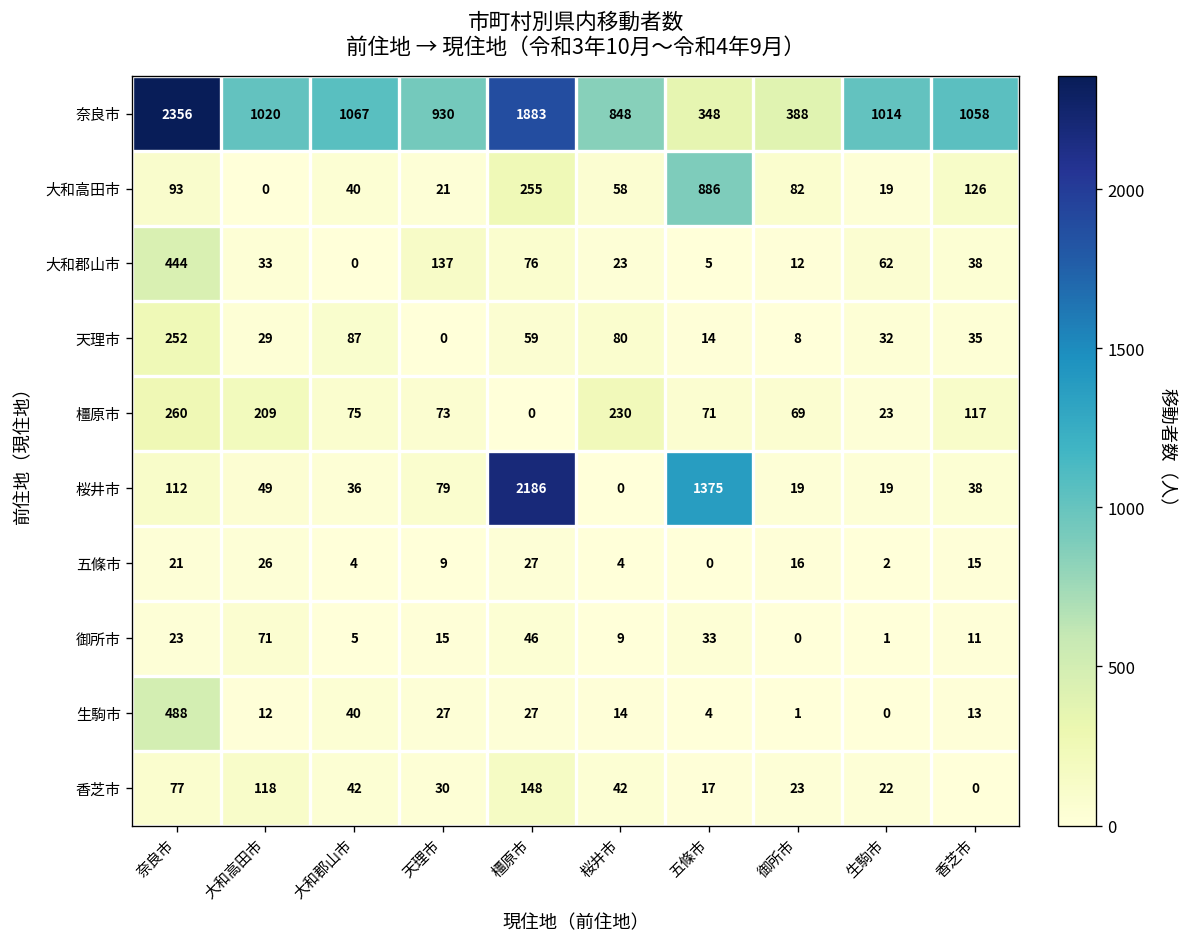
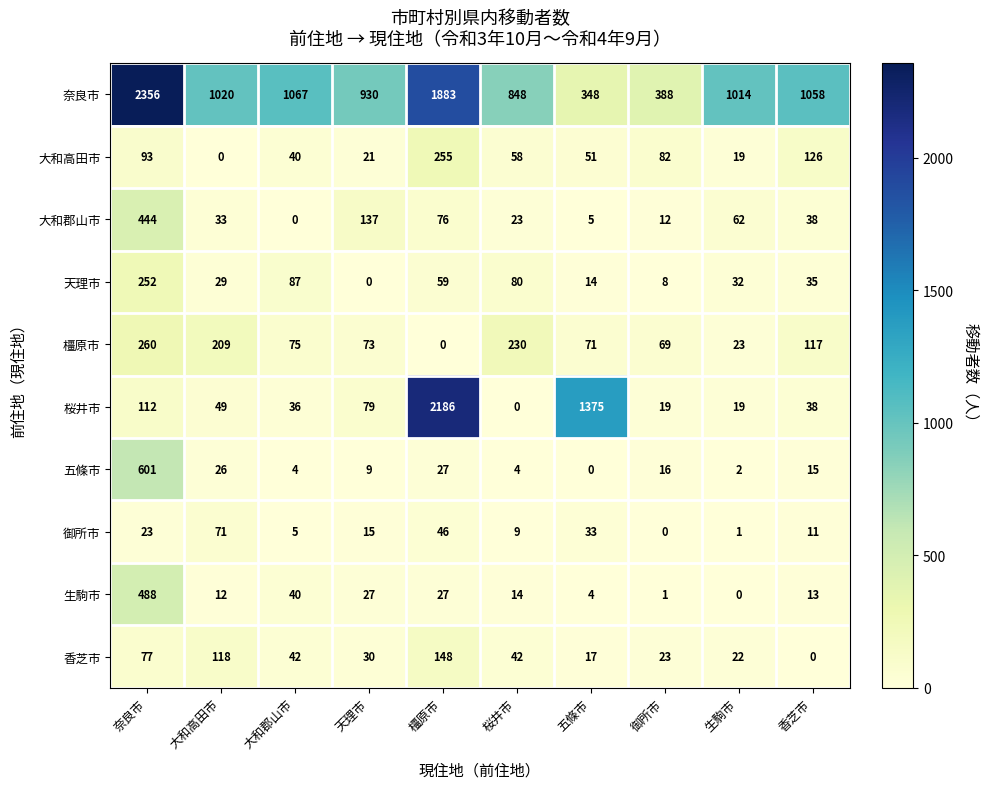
大和高田市, 五條市: 886 -> 51
五條市, 奈良市: 21 -> 601
